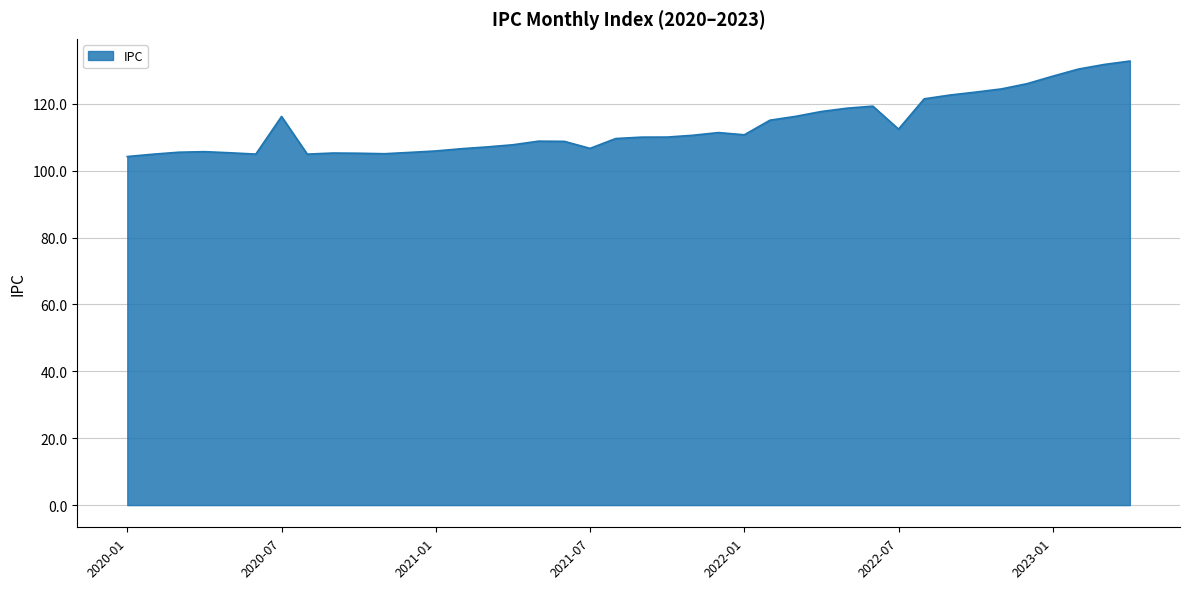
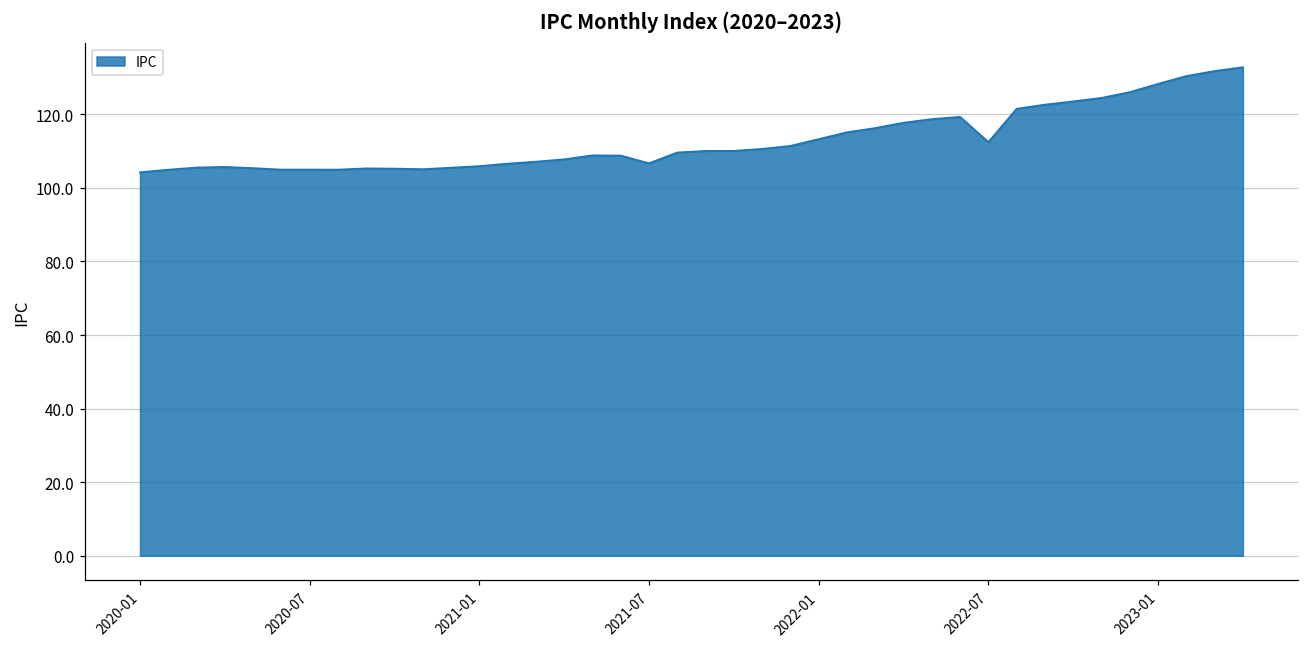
2020-07: 116 -> 105
2022-01: 111 -> 113
